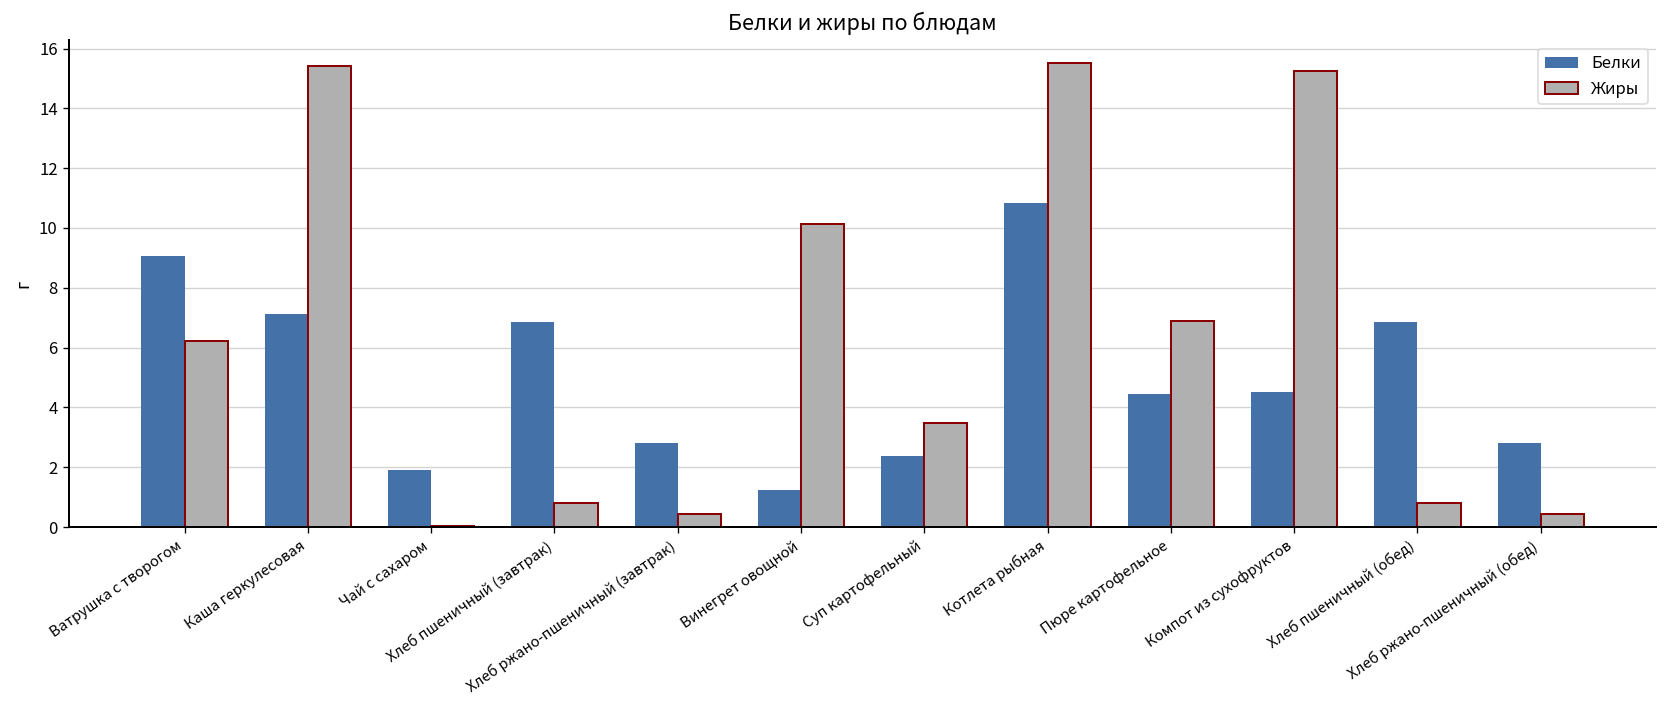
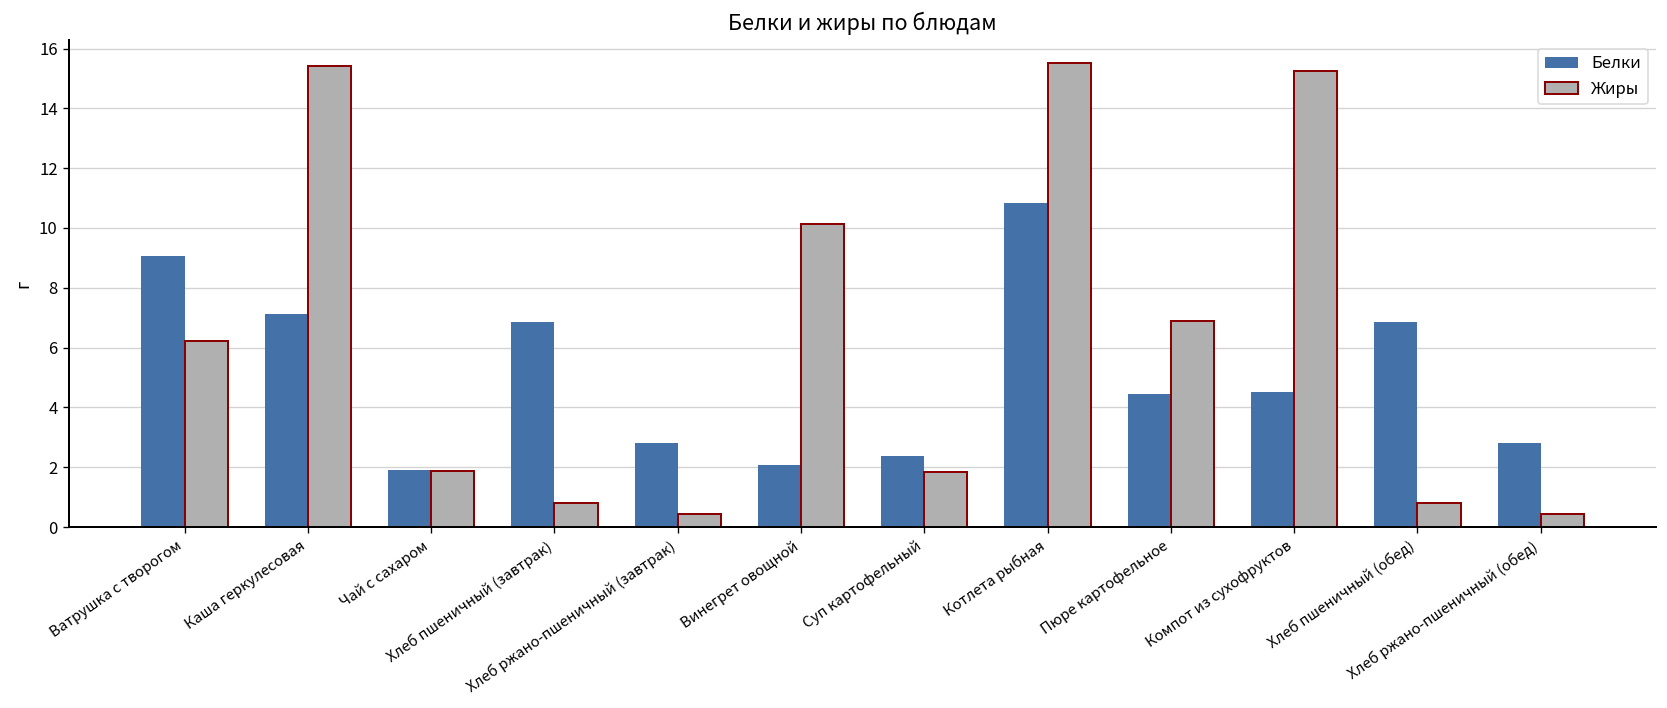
Жиры, Чай с сахаром: 0.1 -> 1.9
Белки, Винегрет овощной: 1.3 -> 2.1
Жиры, Суп картофельный: 3.5 -> 1.9
